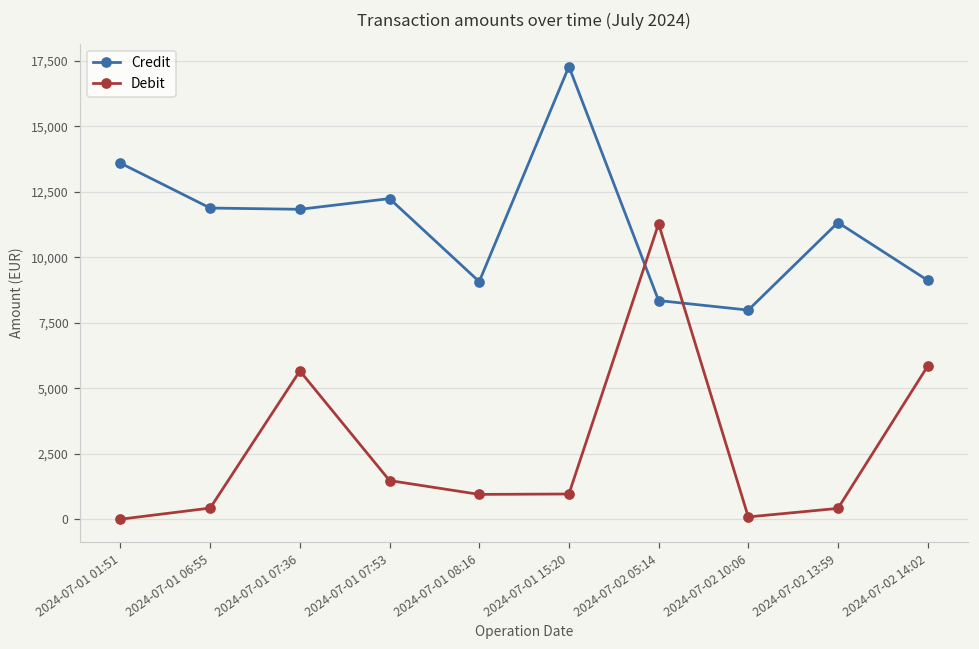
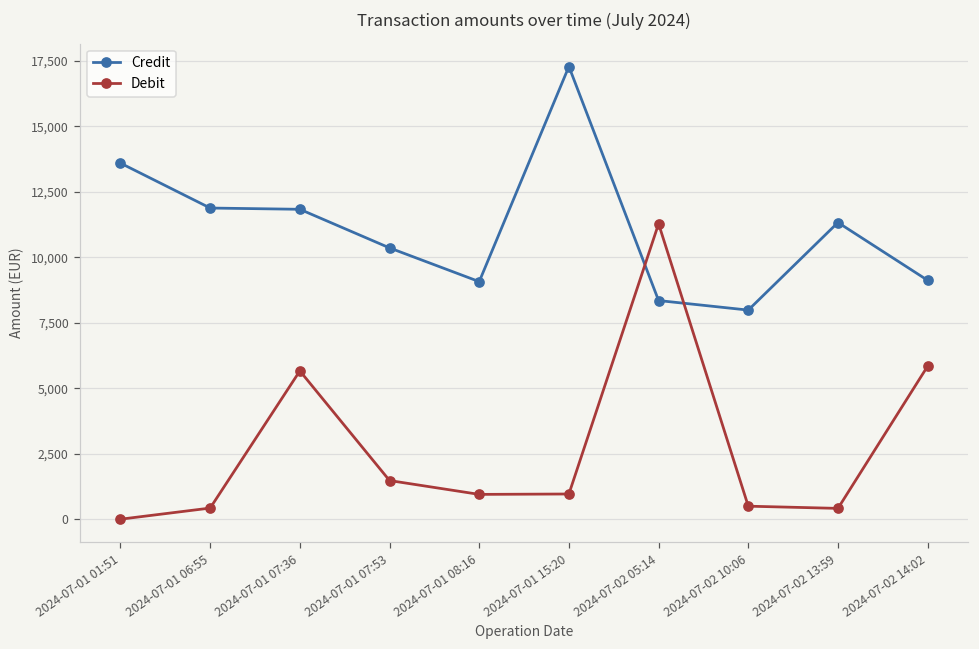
Credit, 2024-07-01 07:53: 12,200 -> 10,400
Debit, 2024-07-02 10:06: 100 -> 500
